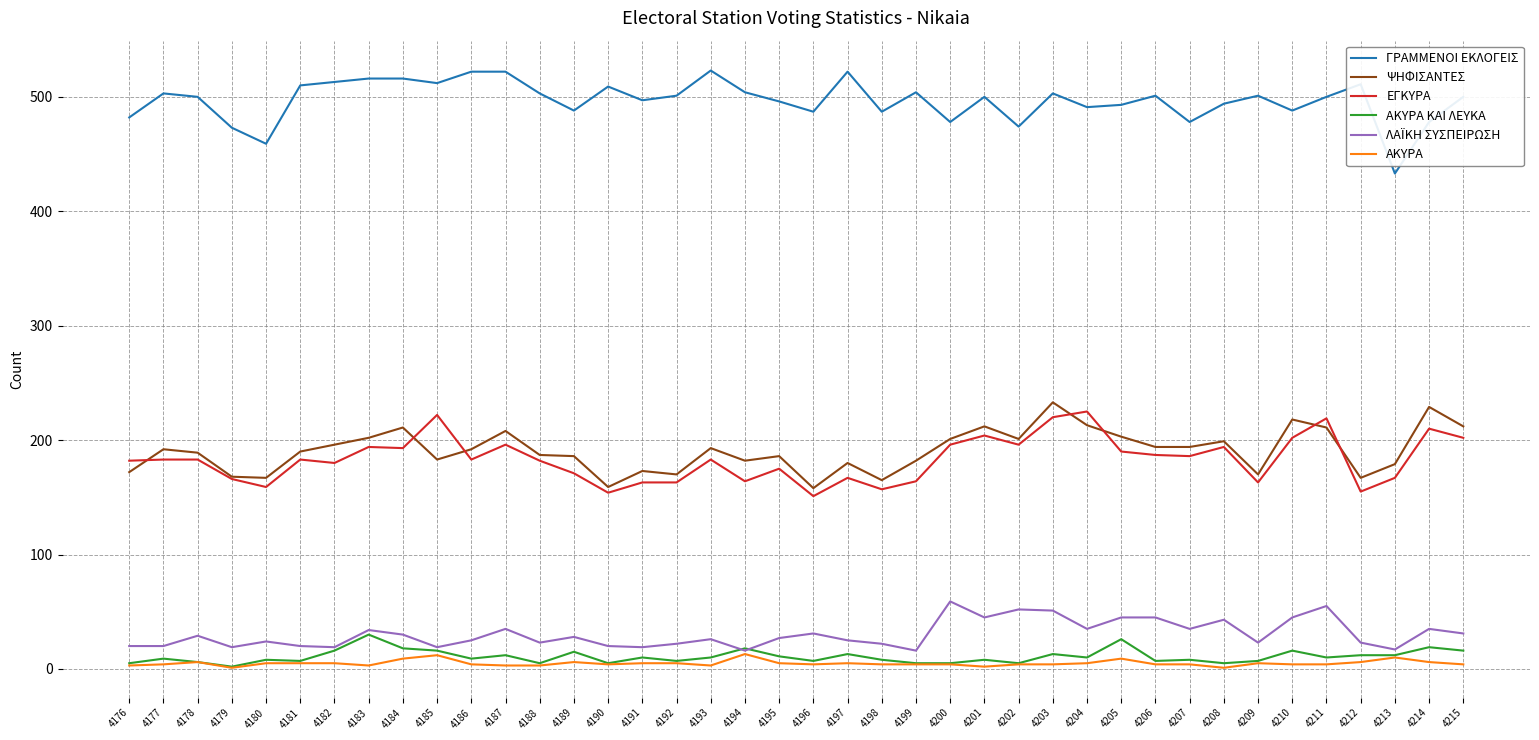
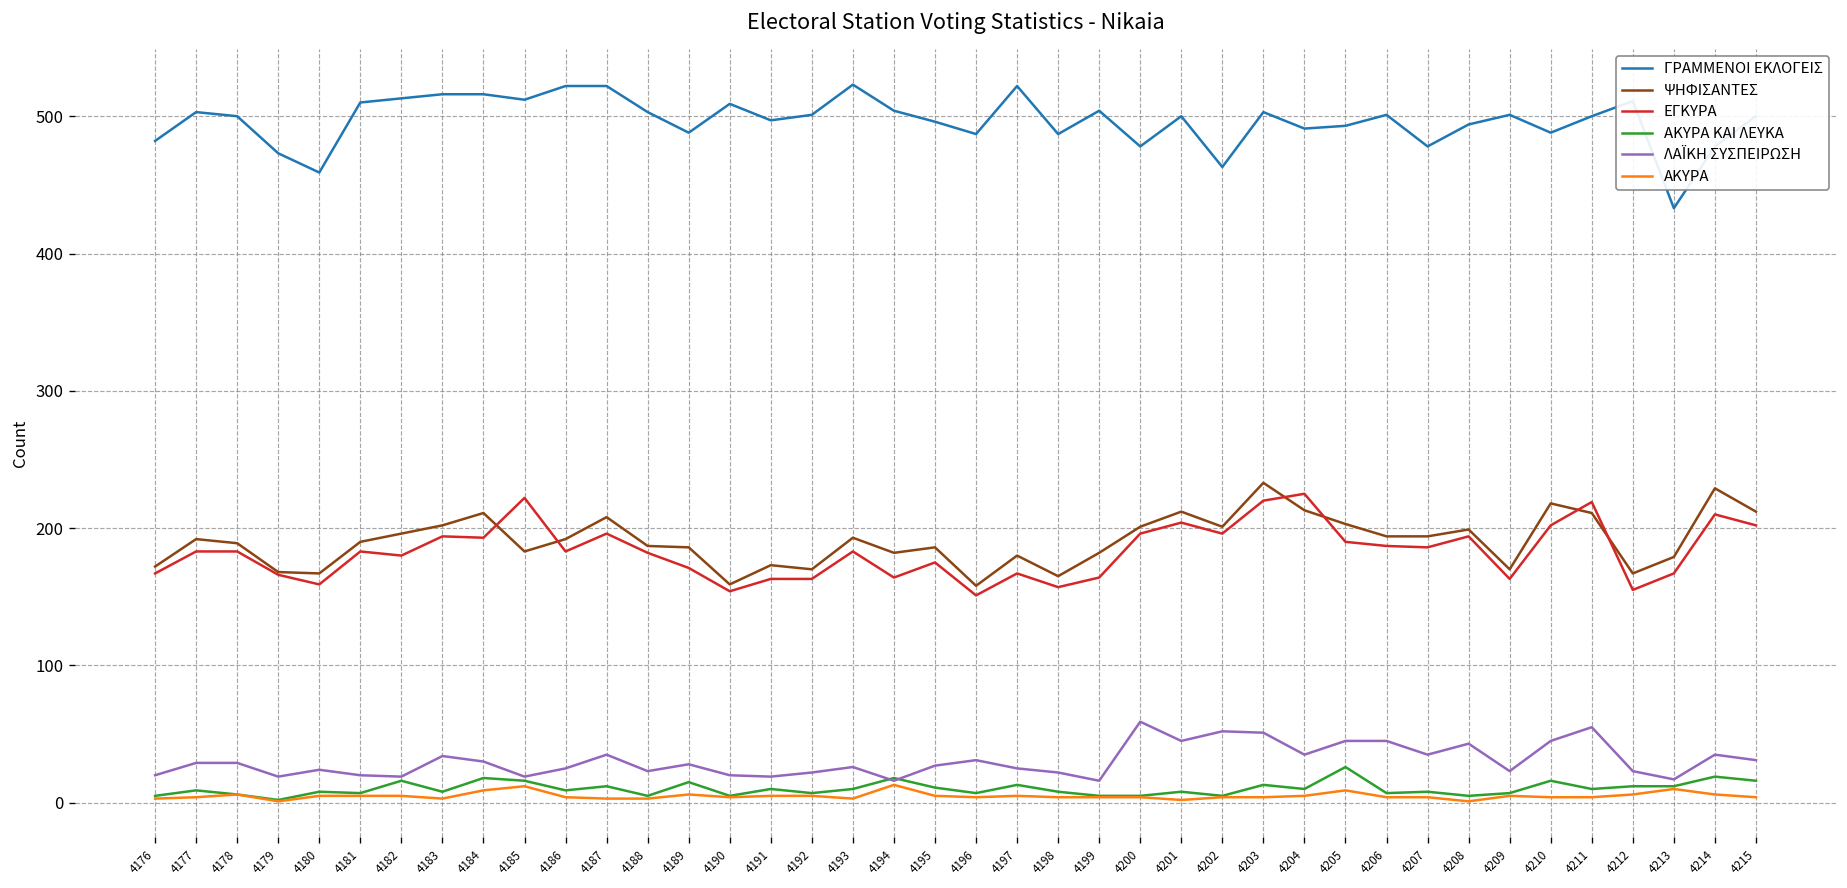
ΕΓΚΥΡΑ, 4176: 182 -> 167
ΛΑΪΚΗ ΣΥΣΠΕΙΡΩΣΗ, 4177: 20 -> 29
ΑΚΥΡΑ ΚΑΙ ΛΕΥΚΑ, 4183: 30 -> 8
ΓΡΑΜΜΕΝΟΙ ΕΚΛΟΓΕΙΣ, 4202: 474 -> 463
